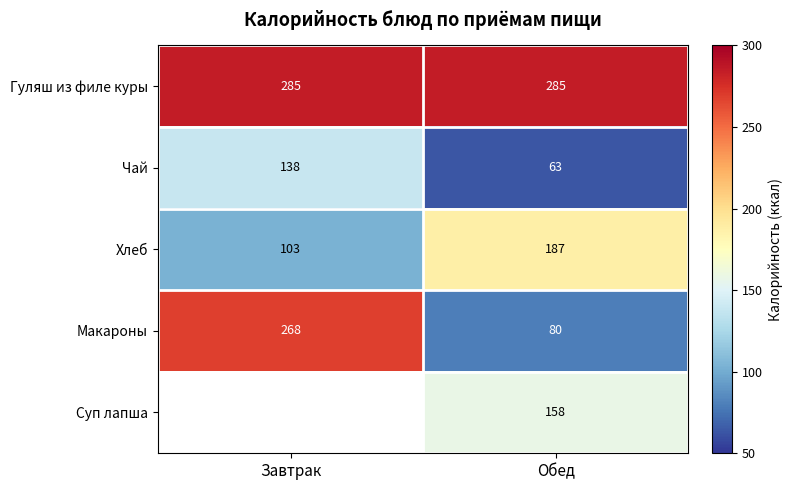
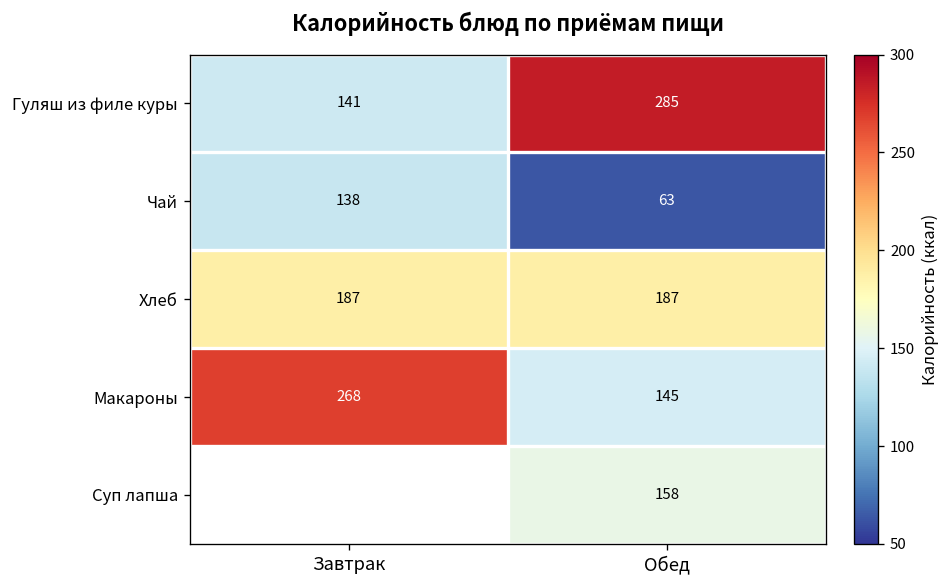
Гуляш из филе куры, Завтрак: 285 -> 141
Хлеб, Завтрак: 103 -> 187
Макароны, Обед: 80 -> 145
